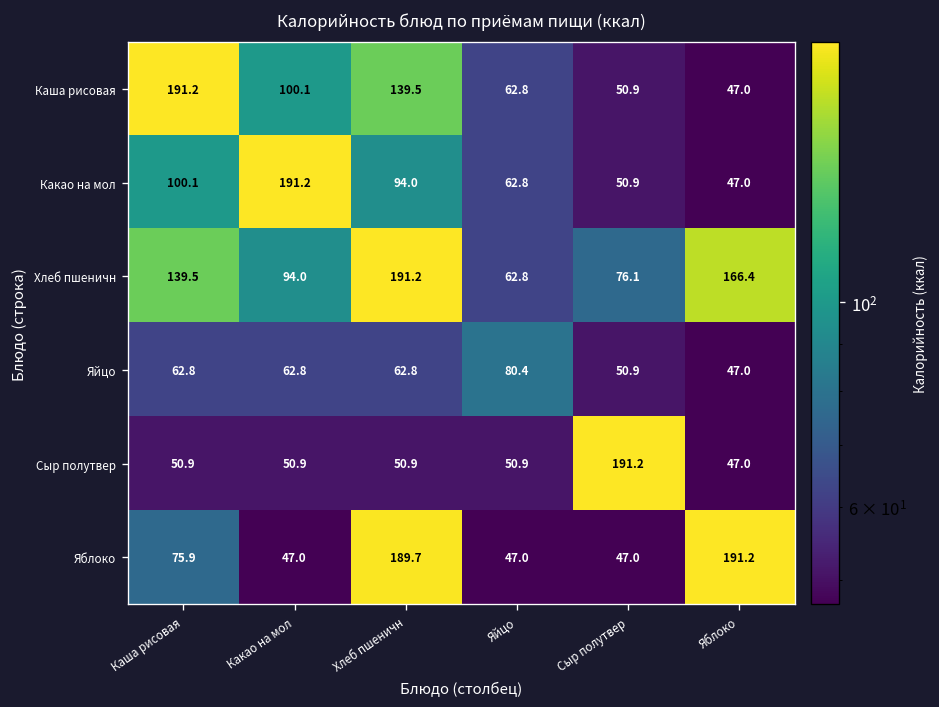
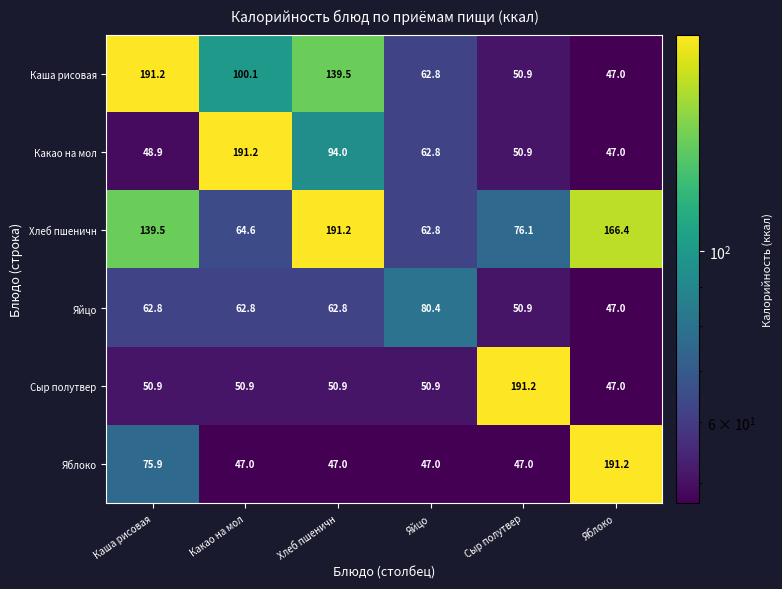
Какао на мол, Каша рисовая: 100.1 -> 48.9
Хлеб пшеничн, Какао на мол: 94.0 -> 64.6
Яблоко, Хлеб пшеничн: 189.7 -> 47.0
